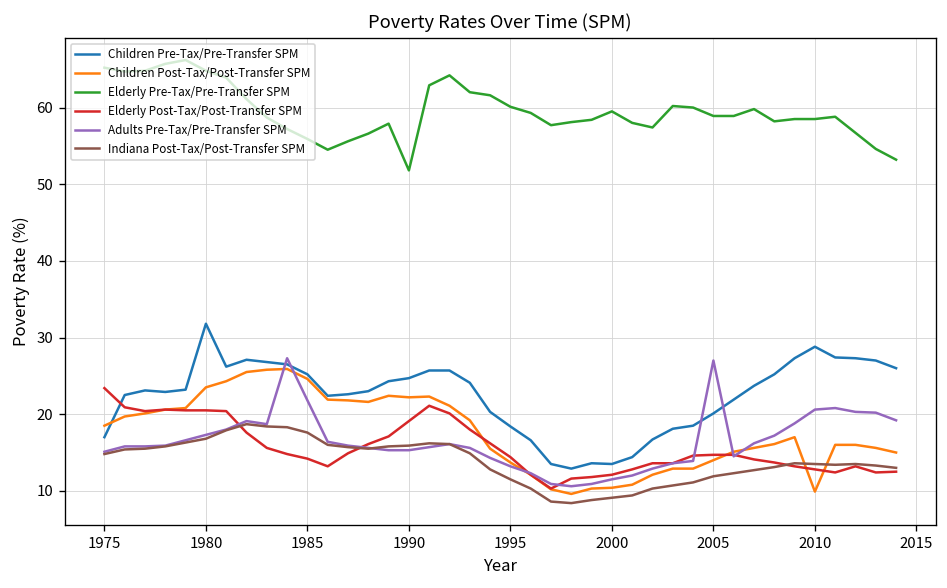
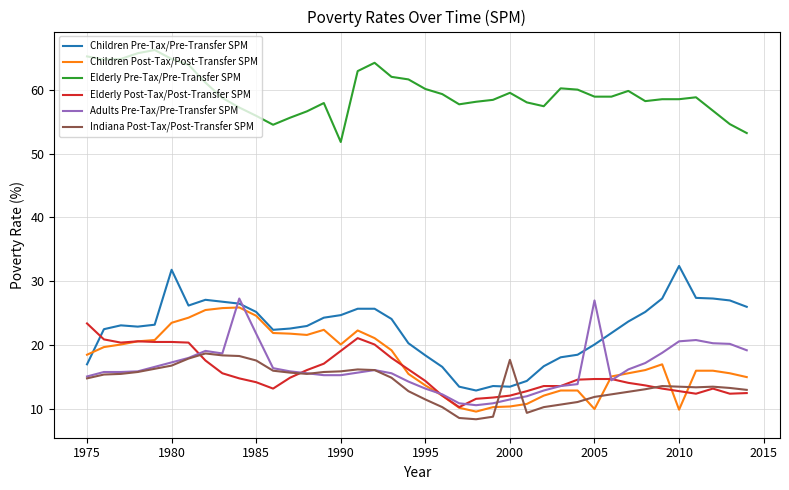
Children Post-Tax/Post-Transfer SPM, 1990: 22 -> 20
Indiana Post-Tax/Post-Transfer SPM, 2000: 9 -> 18
Children Post-Tax/Post-Transfer SPM, 2005: 14 -> 10
Children Pre-Tax/Pre-Transfer SPM, 2010: 29 -> 32
